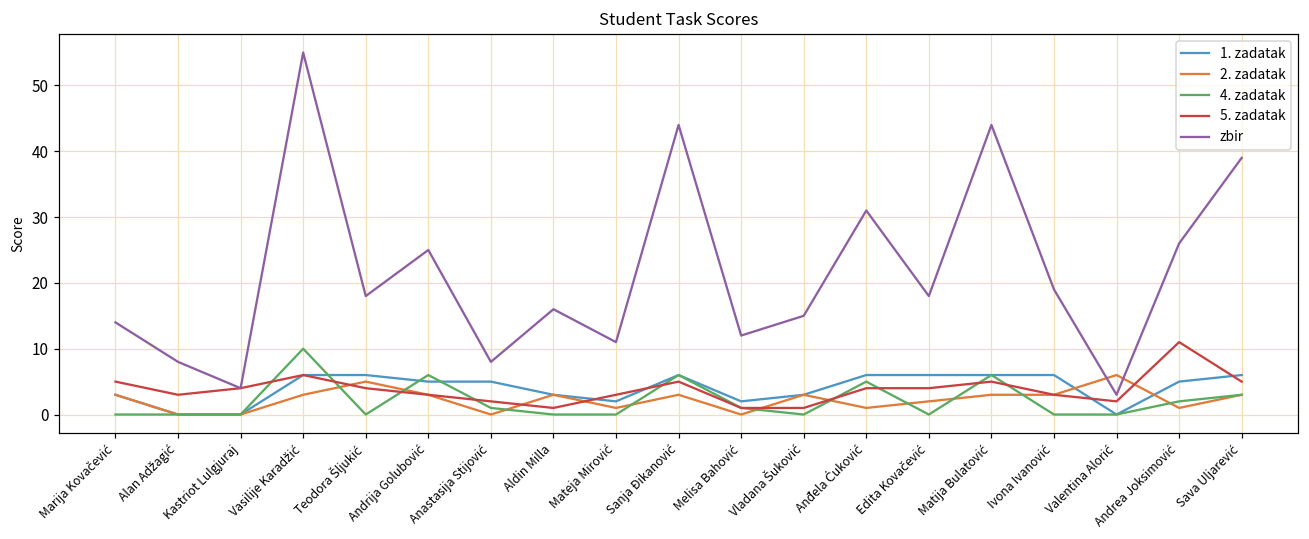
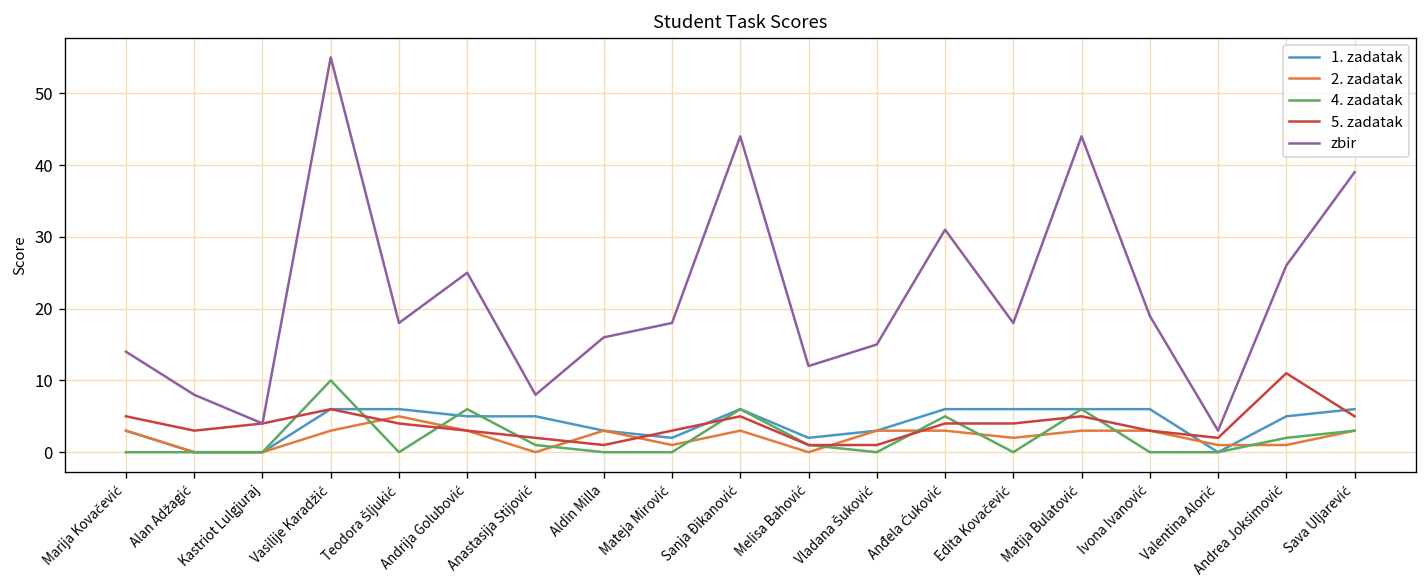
zbir, Mateja Mirović: 11 -> 18
2. zadatak, Anđela Ćuković: 1 -> 3
2. zadatak, Valentina Alorić: 6 -> 1
